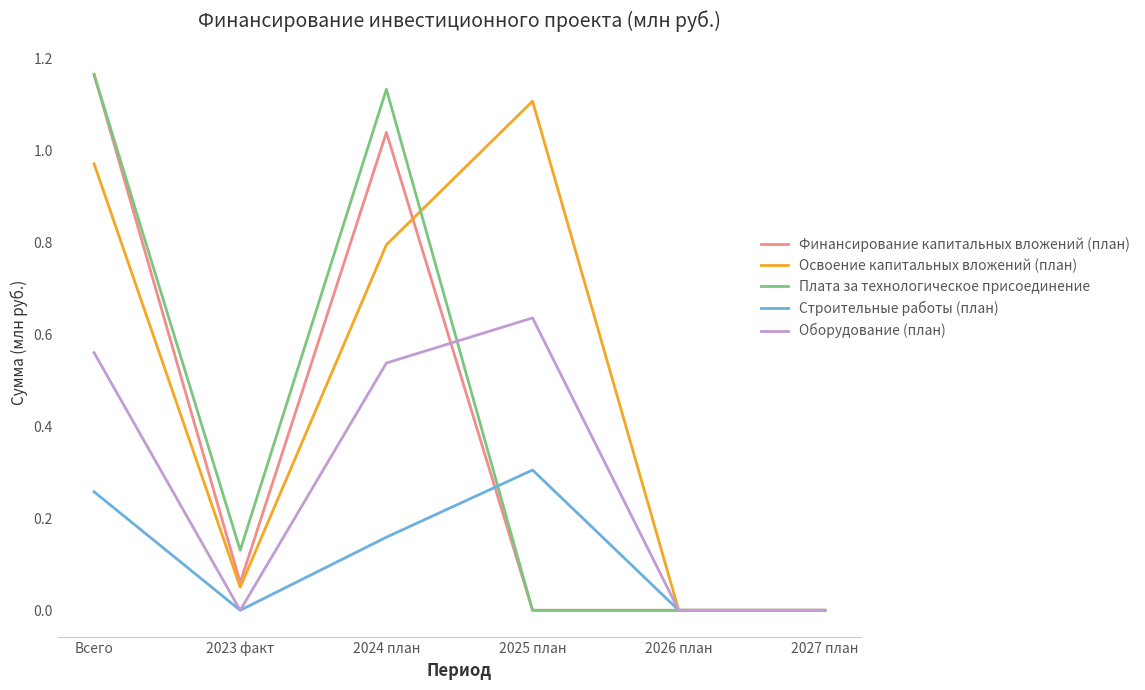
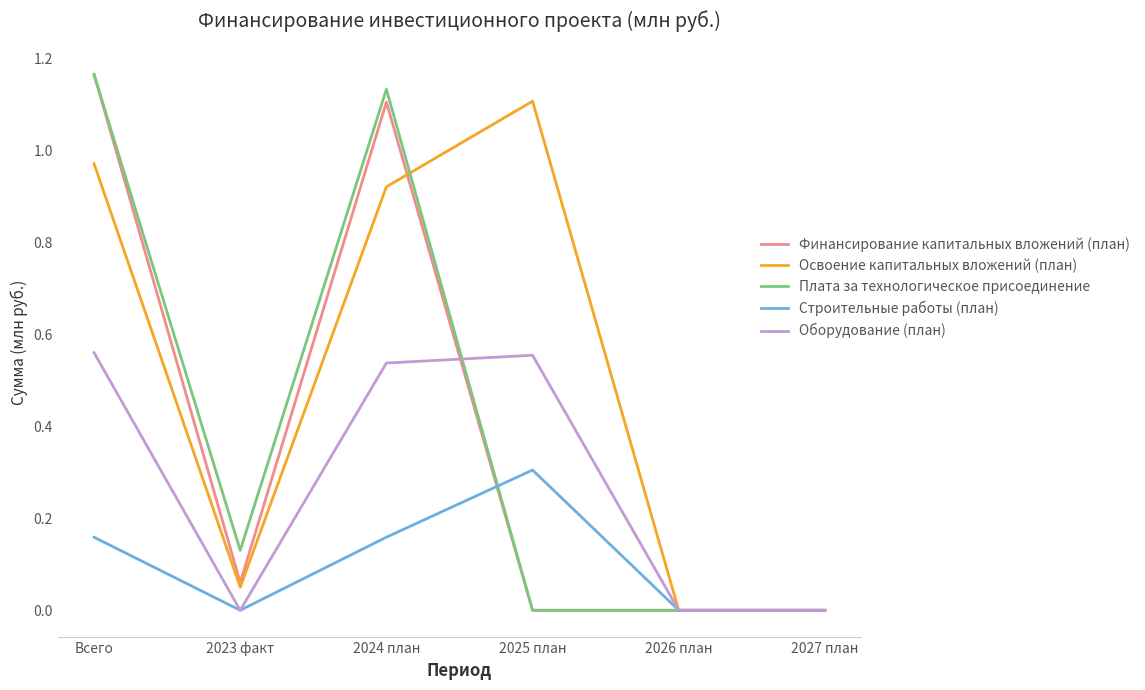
Строительные работы (план), Всего: 0.26 -> 0.16
Финансирование капитальных вложений (план), 2024 план: 1.04 -> 1.11
Освоение капитальных вложений (план), 2024 план: 0.80 -> 0.92
Оборудование (план), 2025 план: 0.64 -> 0.55
